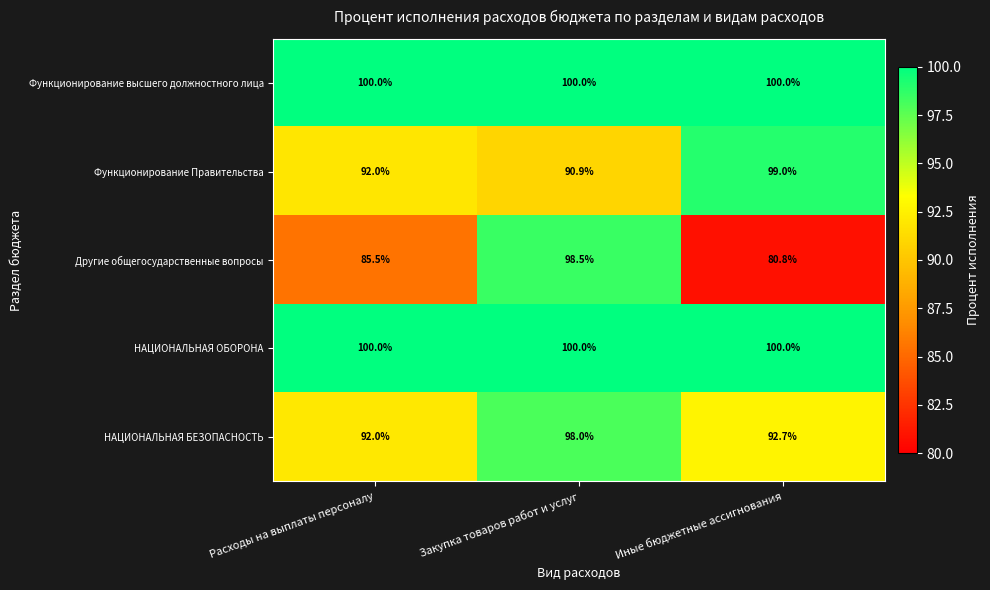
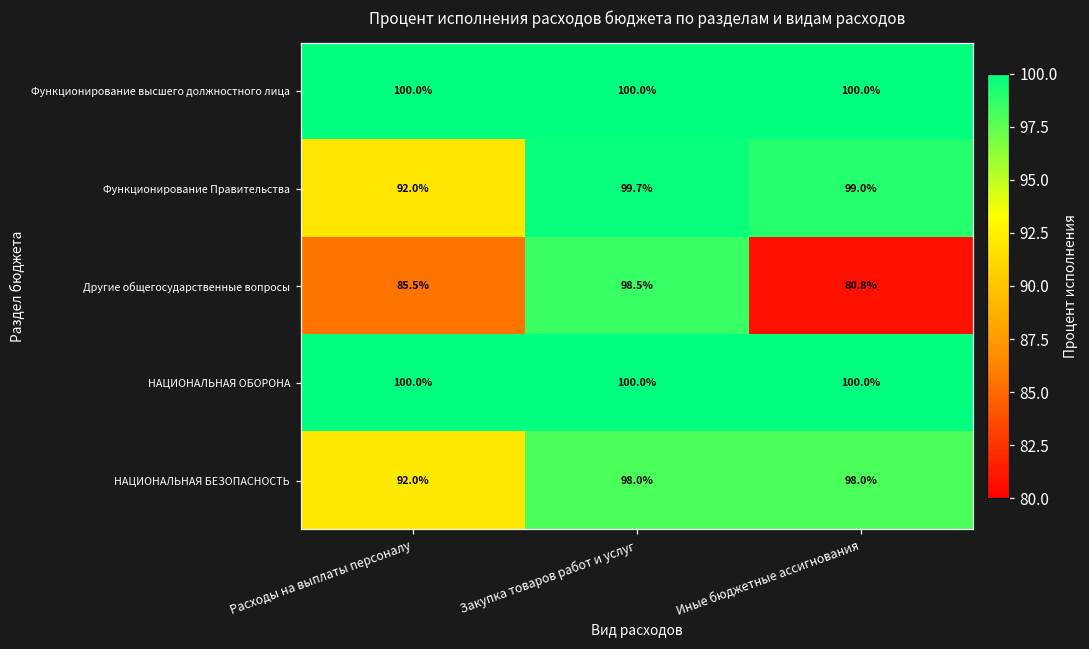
Функционирование Правительства, Закупка товаров работ и услуг: 90.9% -> 99.7%
НАЦИОНАЛЬНАЯ БЕЗОПАСНОСТЬ, Иные бюджетные ассигнования: 92.7% -> 98.0%
